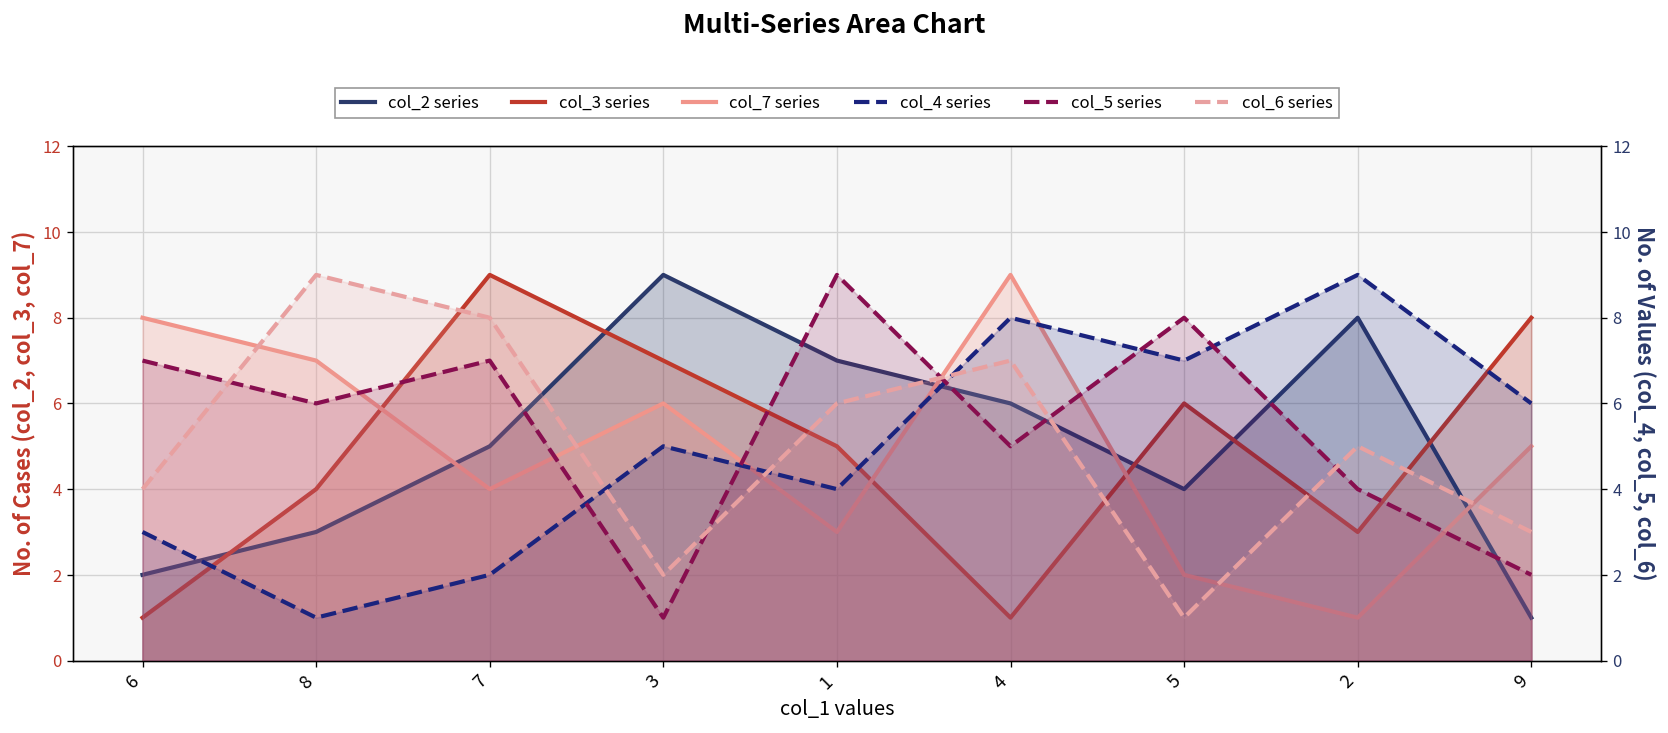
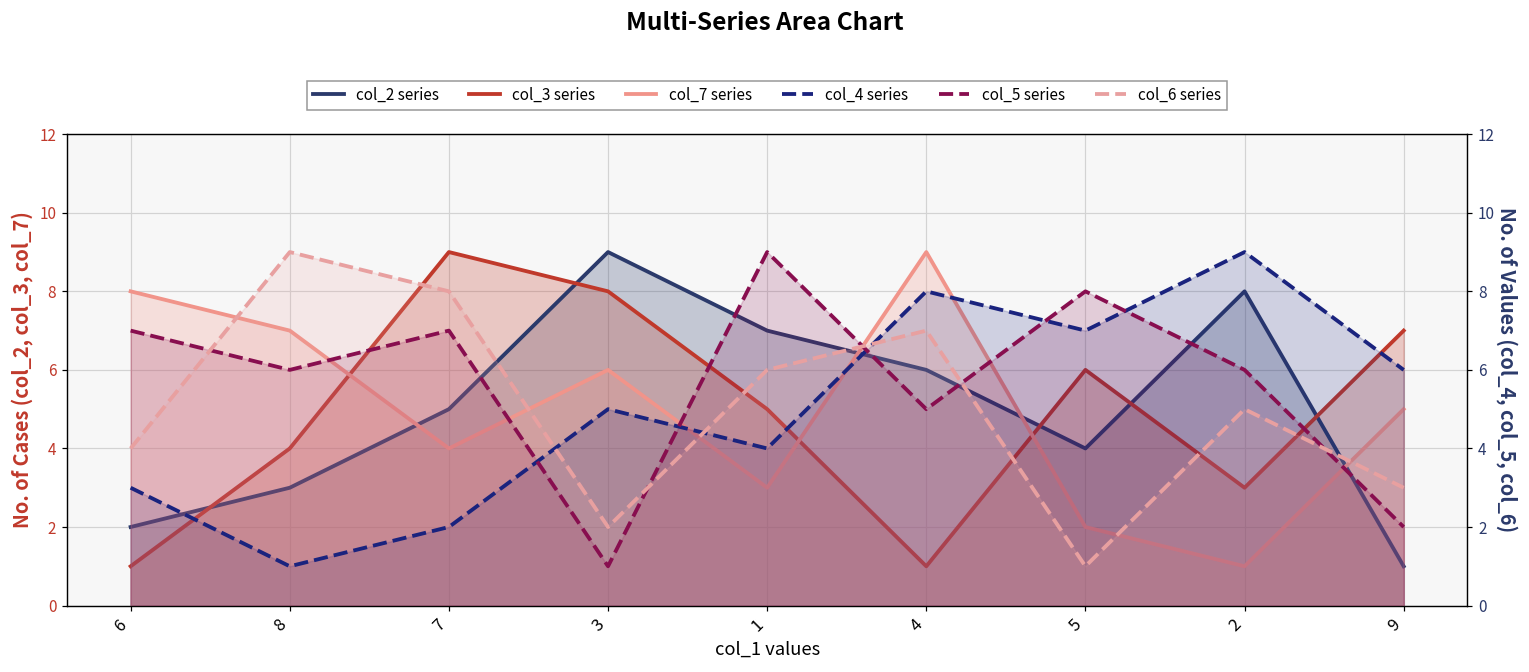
col_3 series, 3: 7 -> 8
col_3 series, 9: 8 -> 7
col_5 series, 2: 4 -> 6
